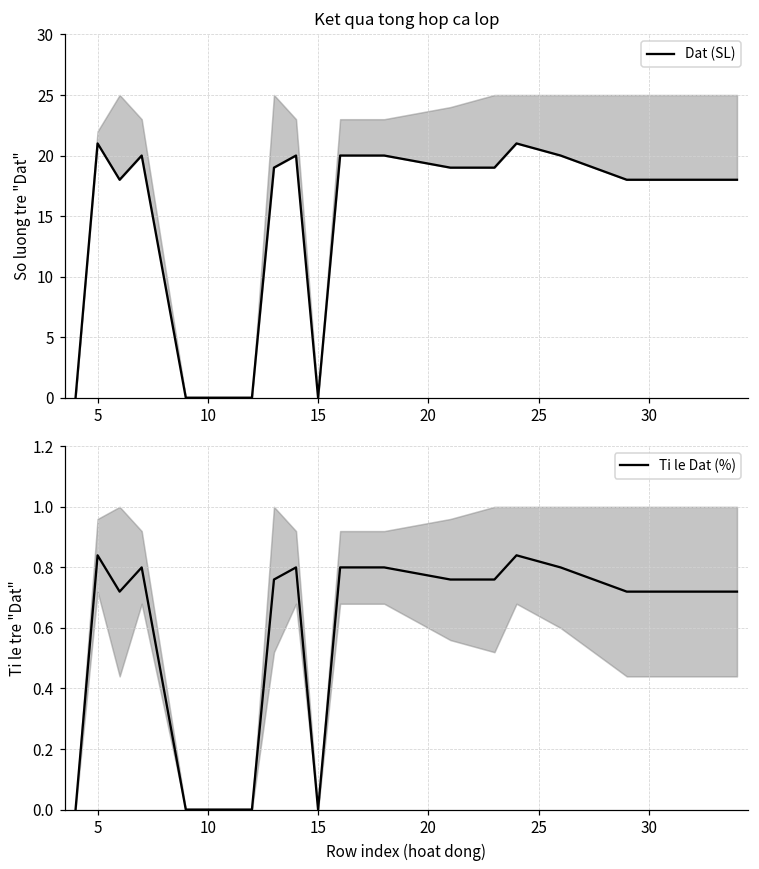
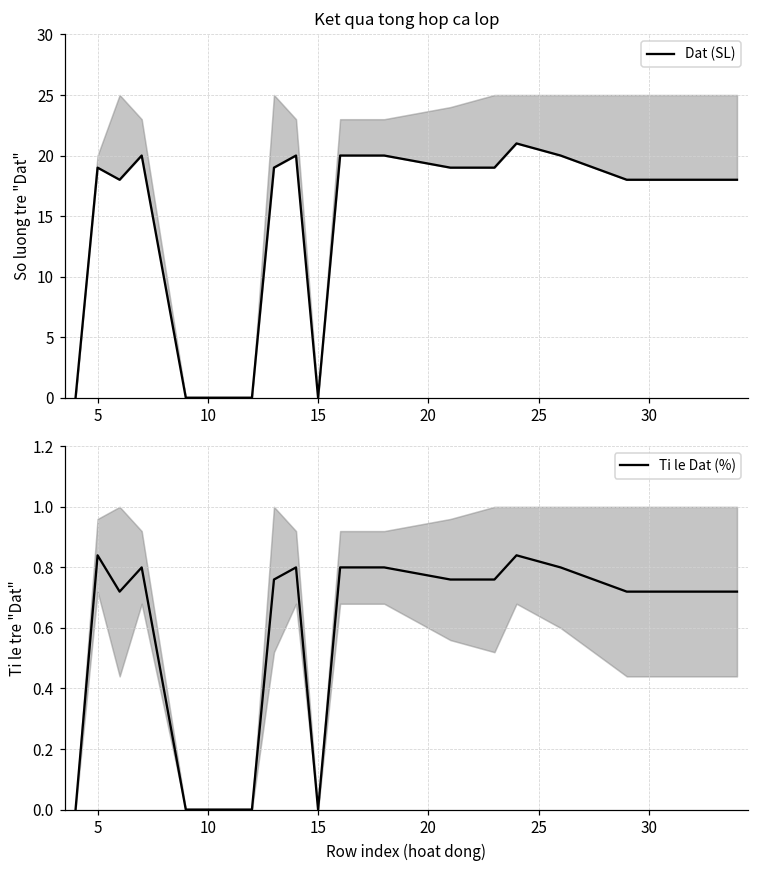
Ket qua tong hop ca lop, Dat (SL), 5: 21 -> 19
